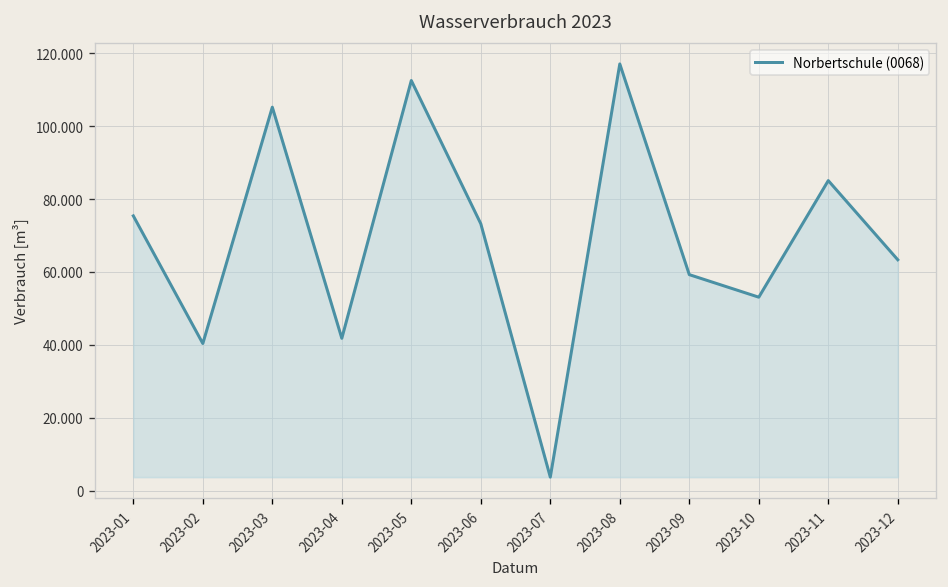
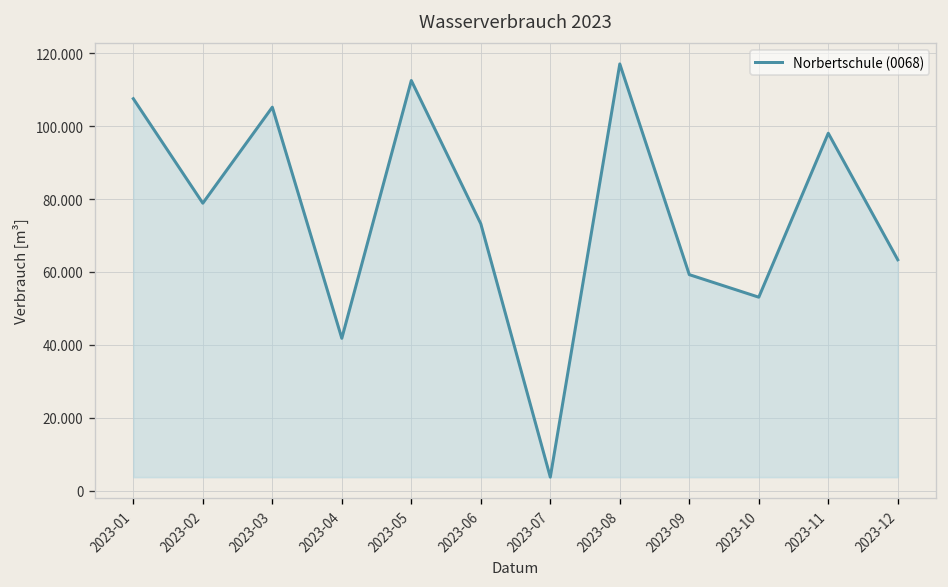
2023-01: 75 -> 108
2023-02: 40 -> 79
2023-11: 85 -> 98
